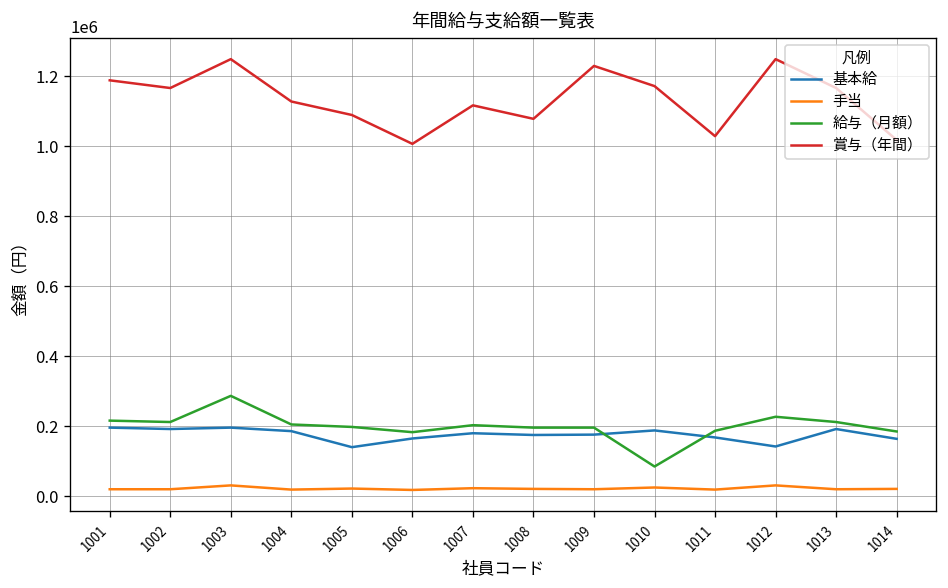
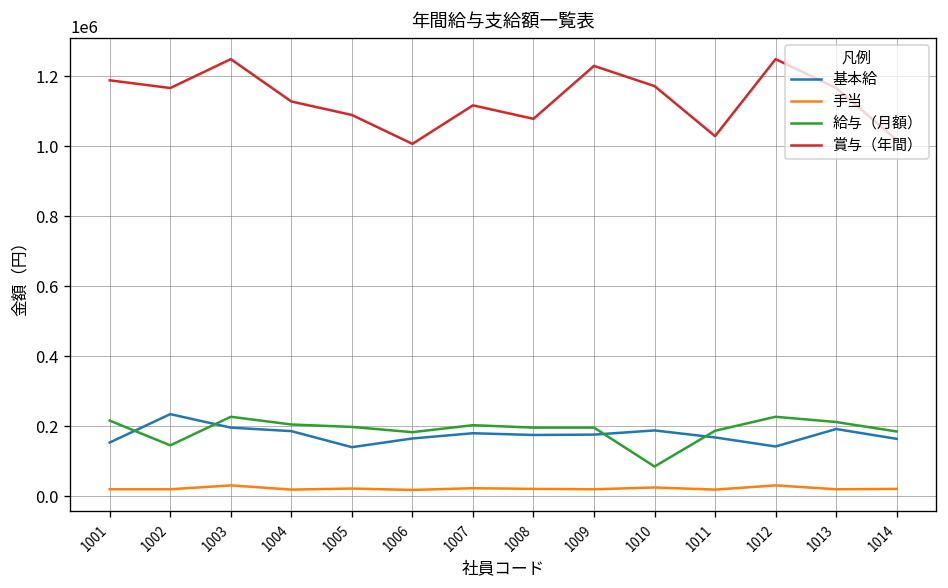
基本給, 1001: 200000 -> 150000
基本給, 1002: 190000 -> 230000
給与（月額）, 1002: 210000 -> 150000
給与（月額）, 1003: 290000 -> 230000
